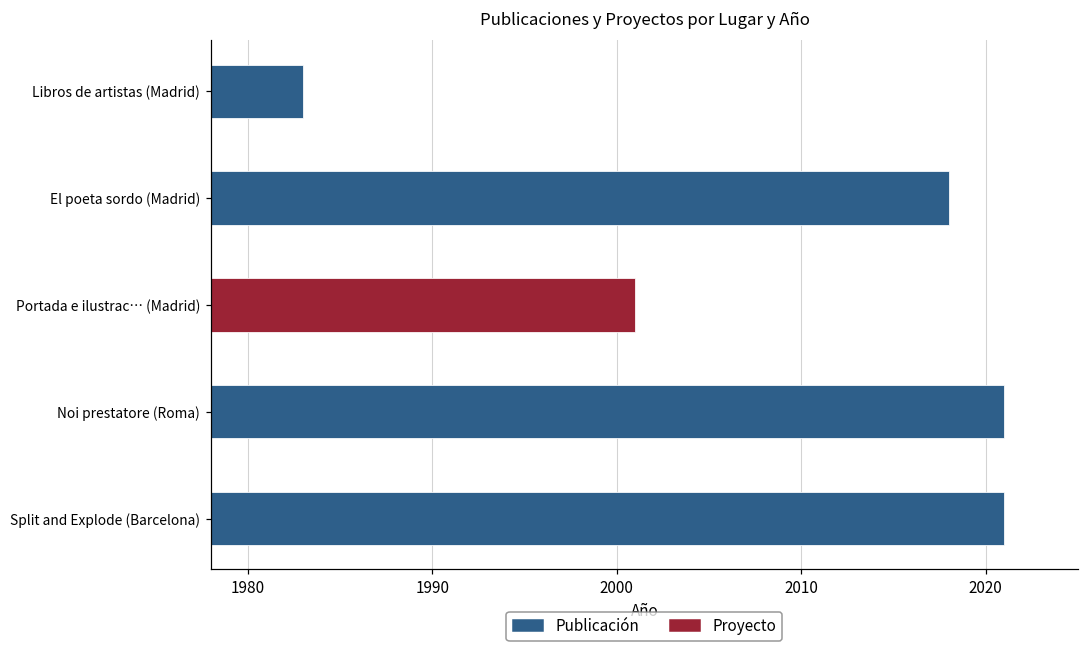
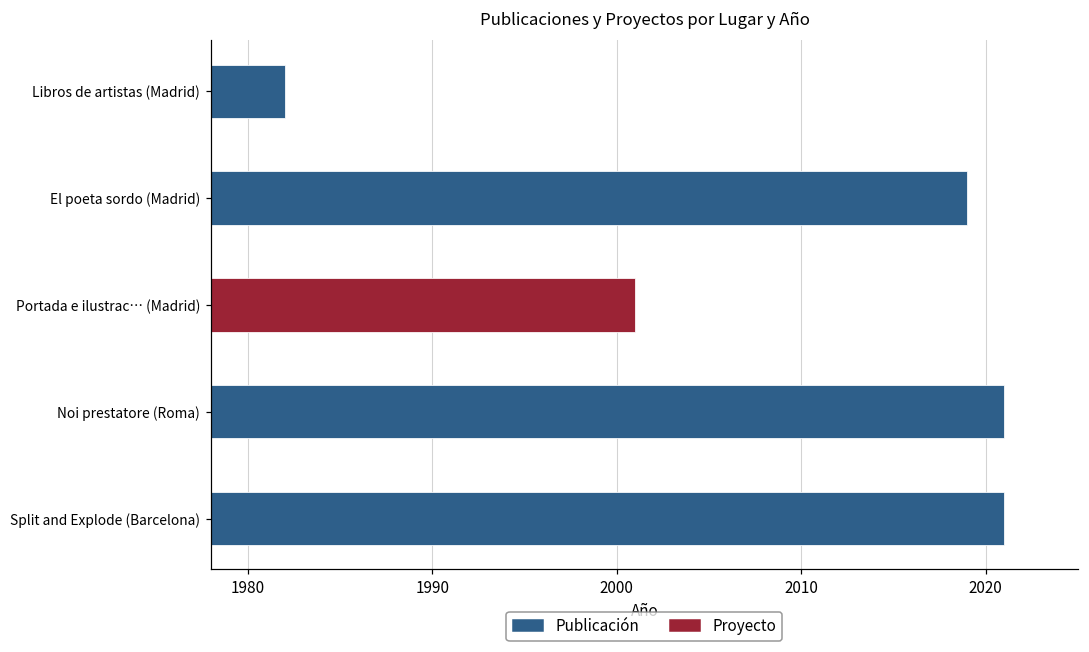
Libros de artistas (Madrid): 1983 -> 1982
El poeta sordo (Madrid): 2018 -> 2019
